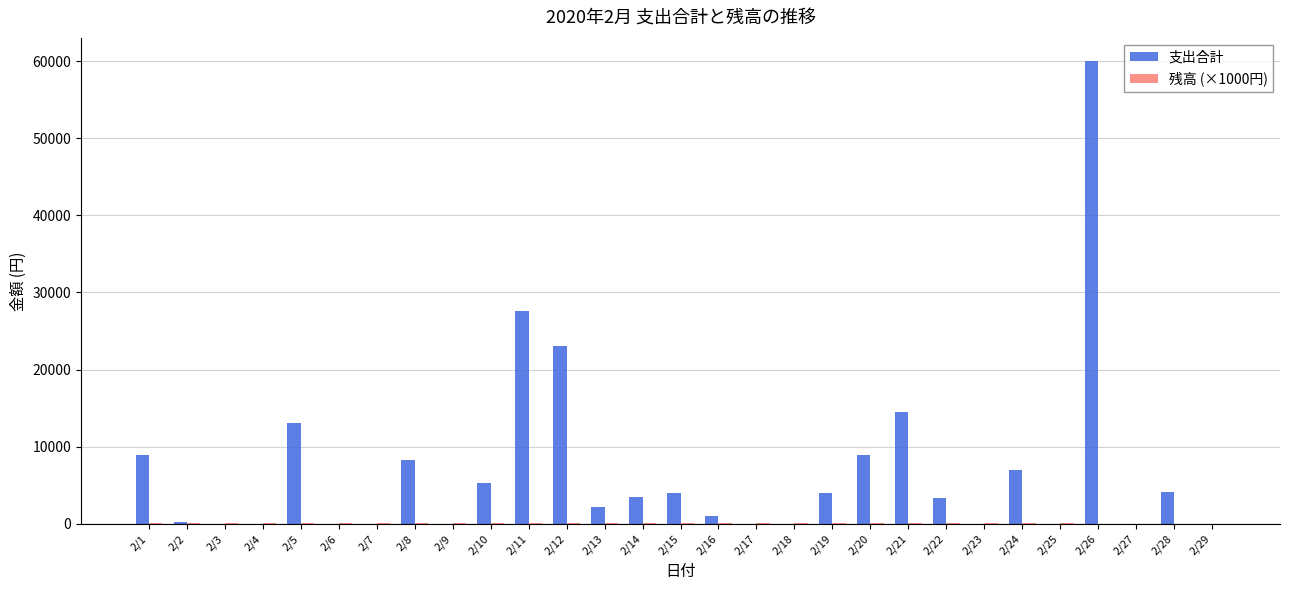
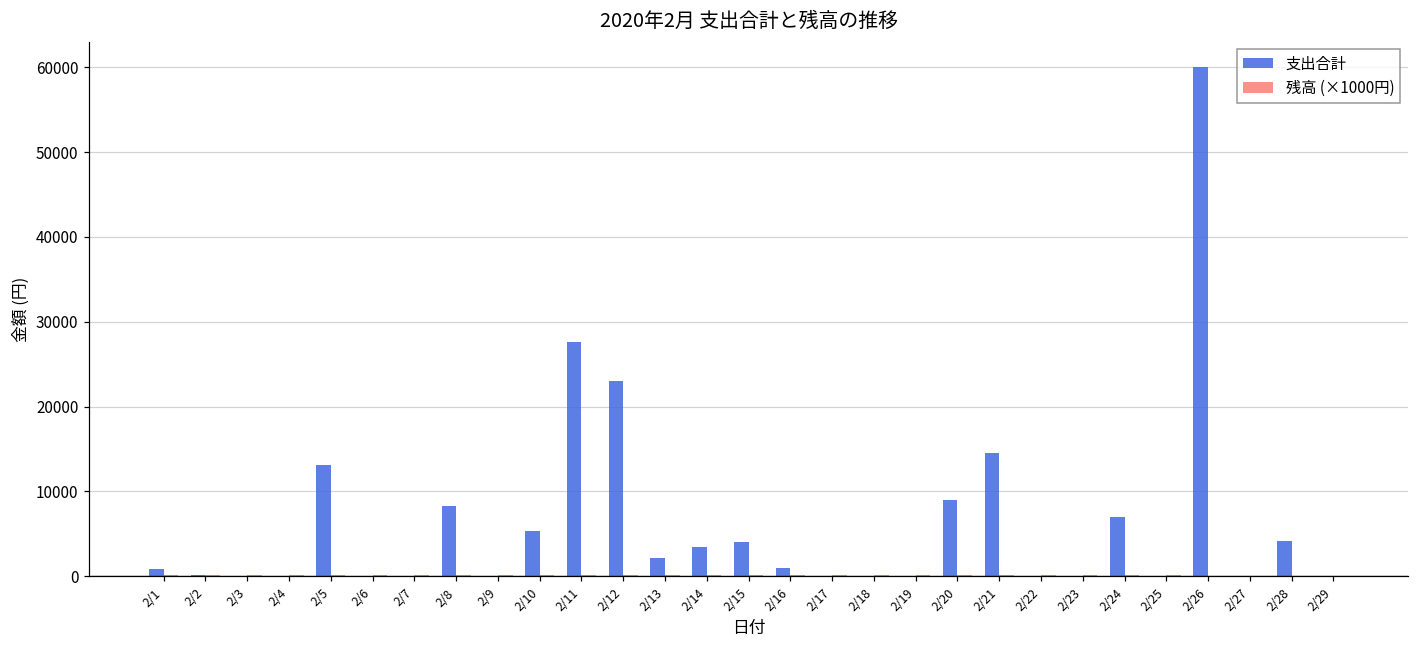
支出合計, 2/1: 9000 -> 1000
支出合計, 2/19: 4000 -> 0
支出合計, 2/22: 3000 -> 0
